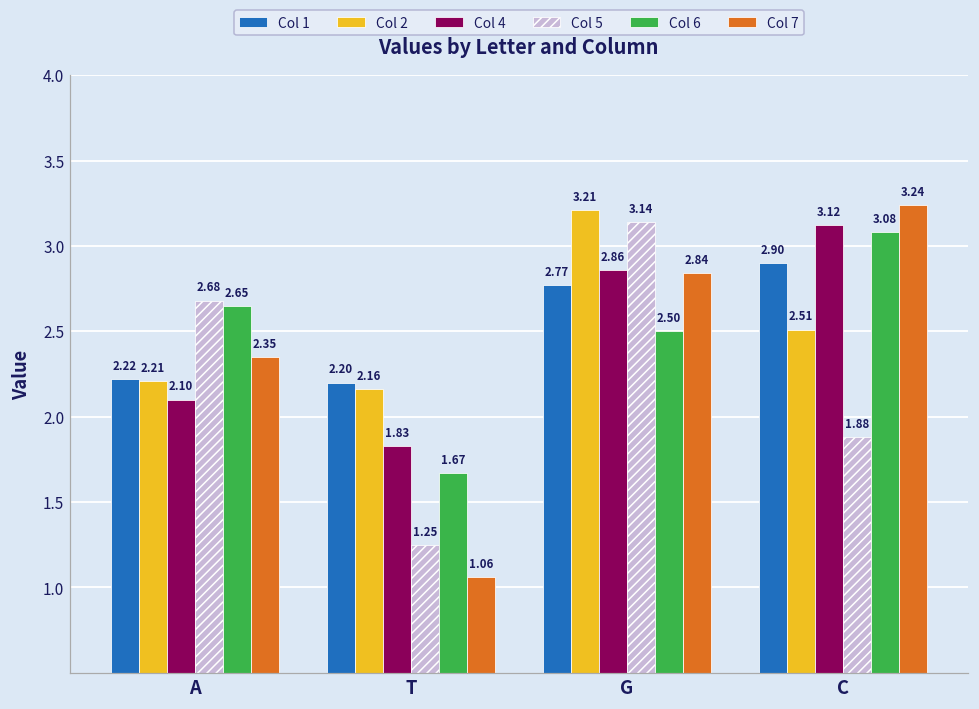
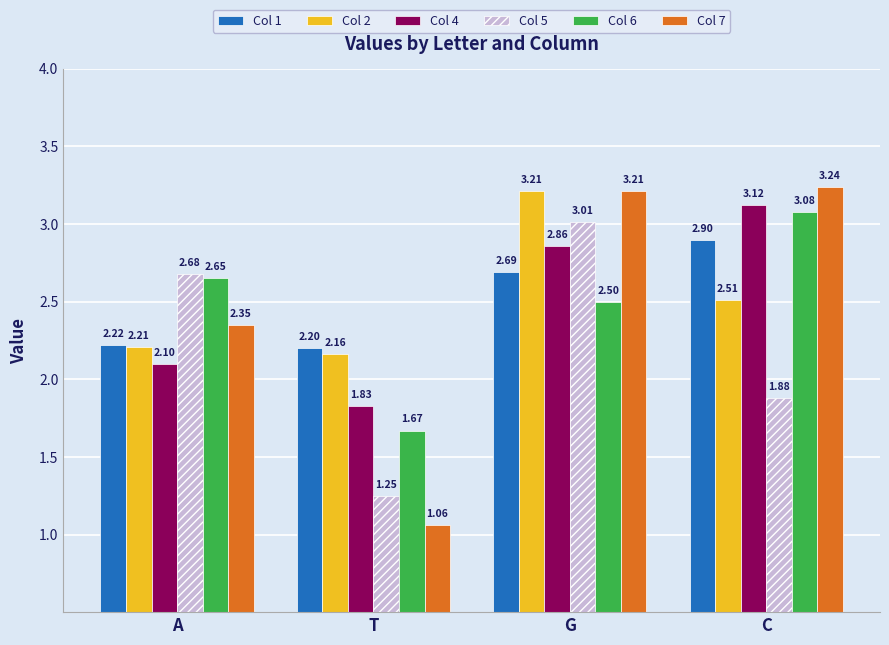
Col 1, G: 2.77 -> 2.69
Col 5, G: 3.14 -> 3.01
Col 7, G: 2.84 -> 3.21
